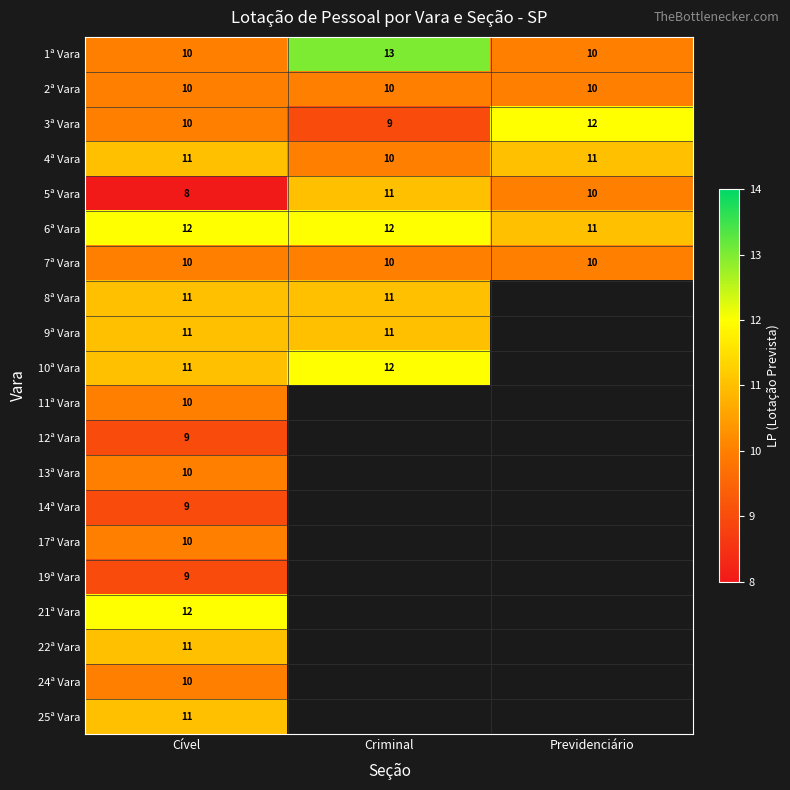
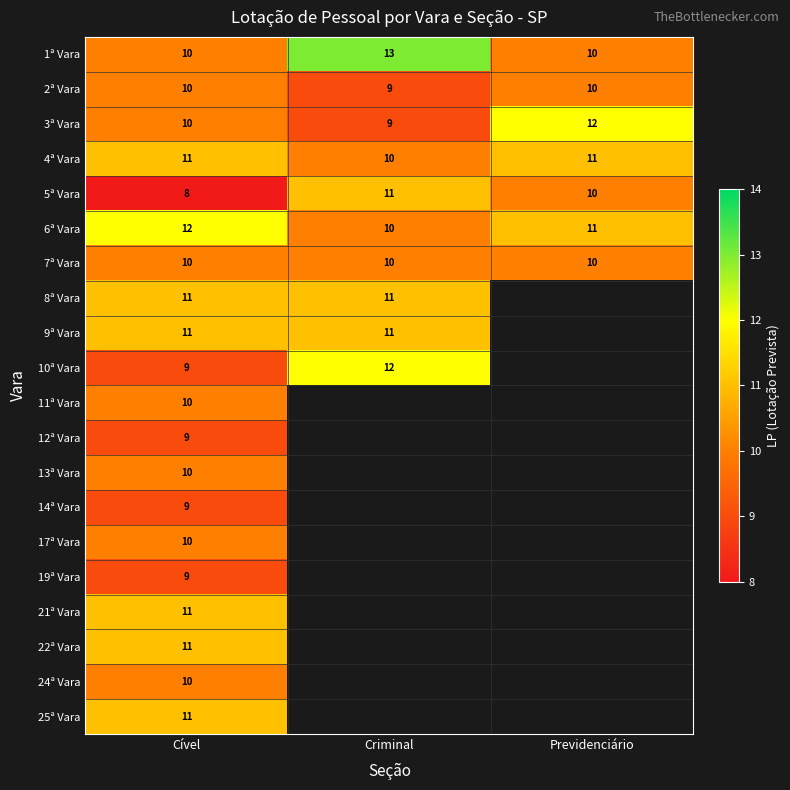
2ª Vara, Criminal: 10 -> 9
6ª Vara, Criminal: 12 -> 10
10ª Vara, Cível: 11 -> 9
21ª Vara, Cível: 12 -> 11
